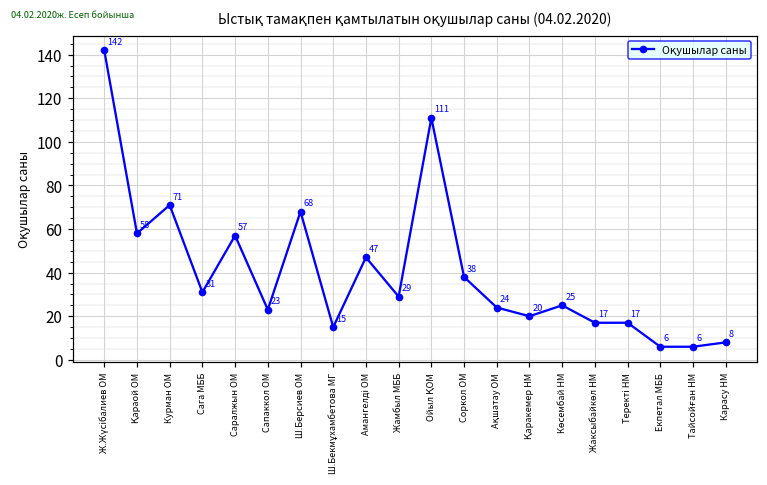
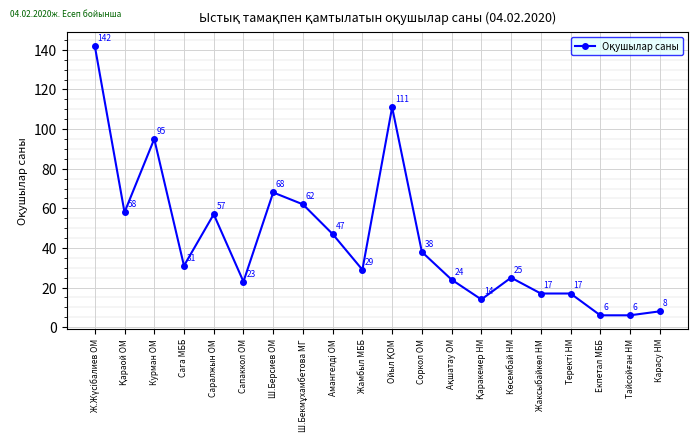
Курман ОМ: 71 -> 95
Ш.Бекмұхамбетова МГ: 15 -> 62
Қаракемер НМ: 20 -> 14
